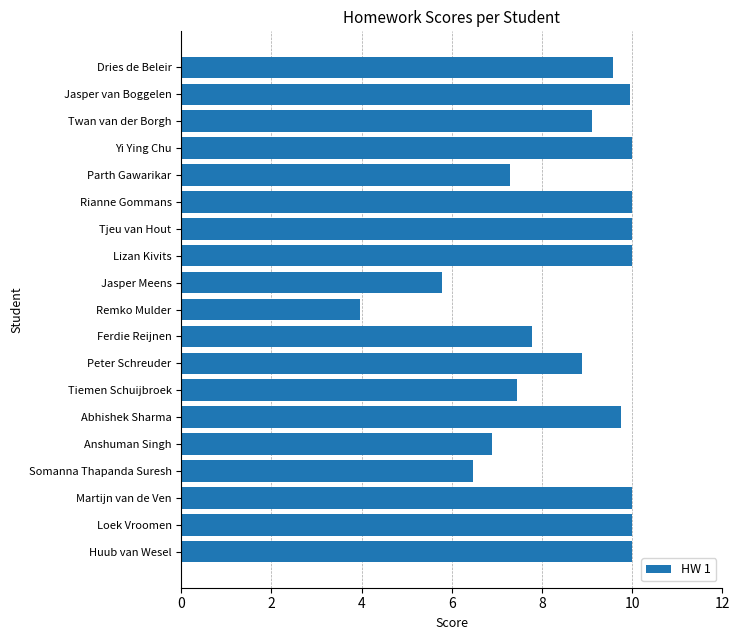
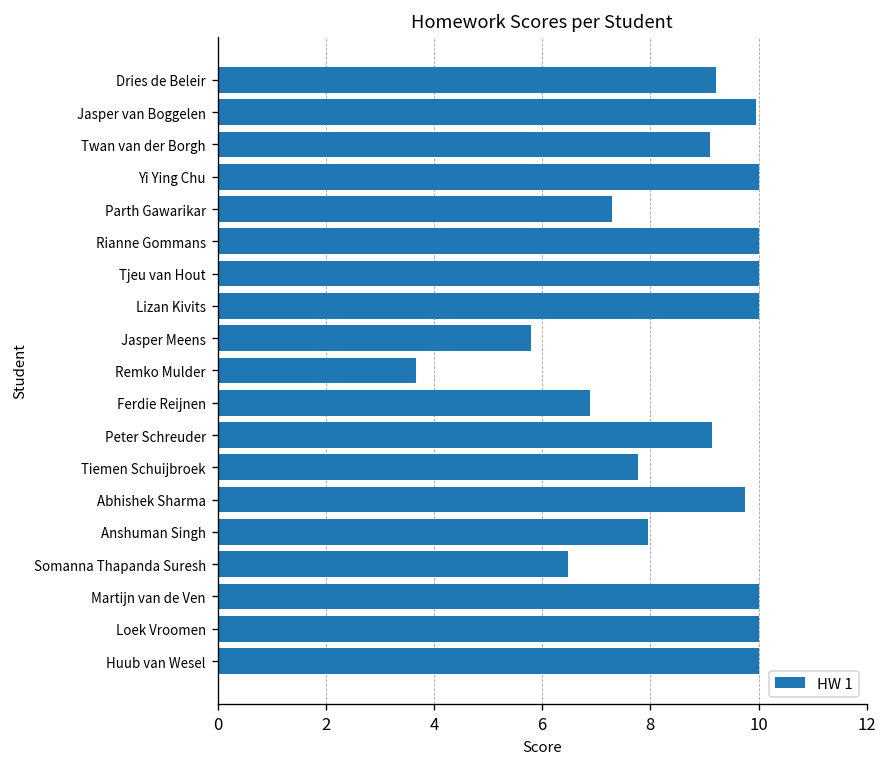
Dries de Beleir: 9.6 -> 9.2
Remko Mulder: 4.0 -> 3.7
Ferdie Reijnen: 7.8 -> 6.9
Peter Schreuder: 8.9 -> 9.1
Tiemen Schuijbroek: 7.4 -> 7.8
Anshuman Singh: 6.9 -> 8.0
